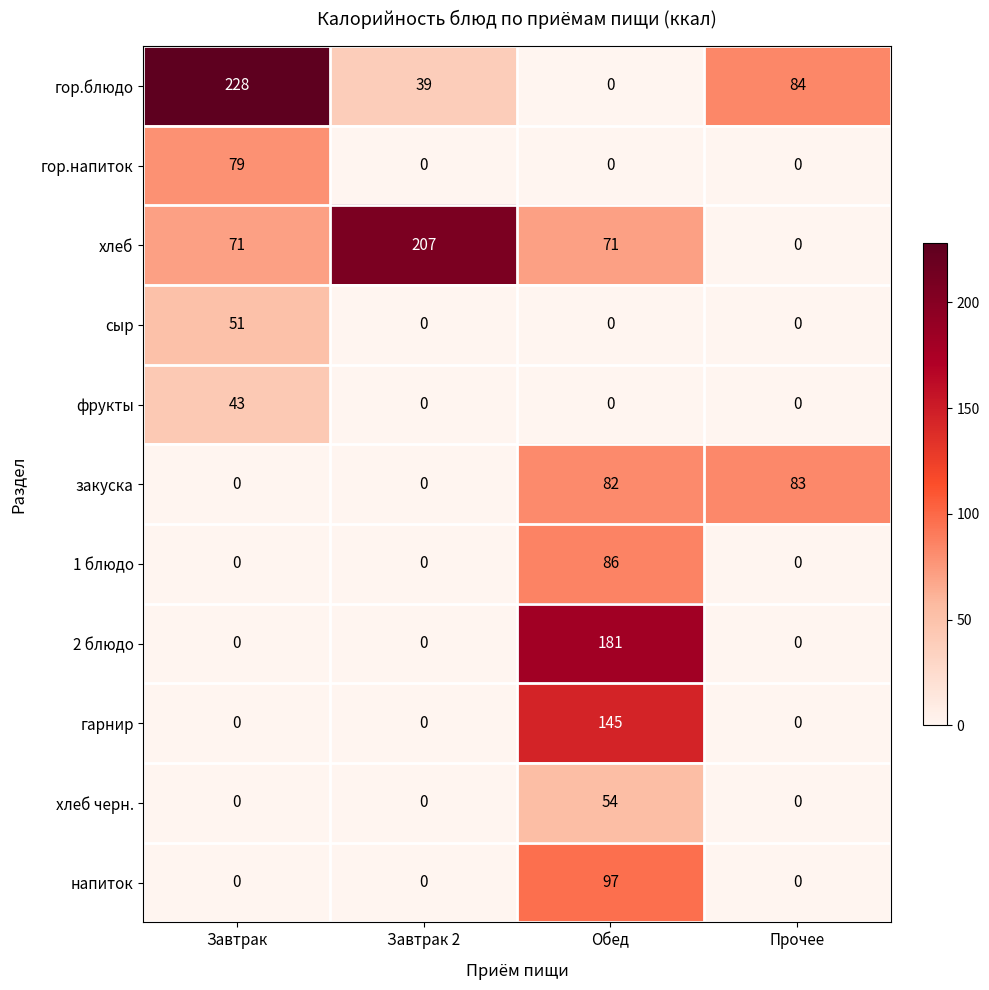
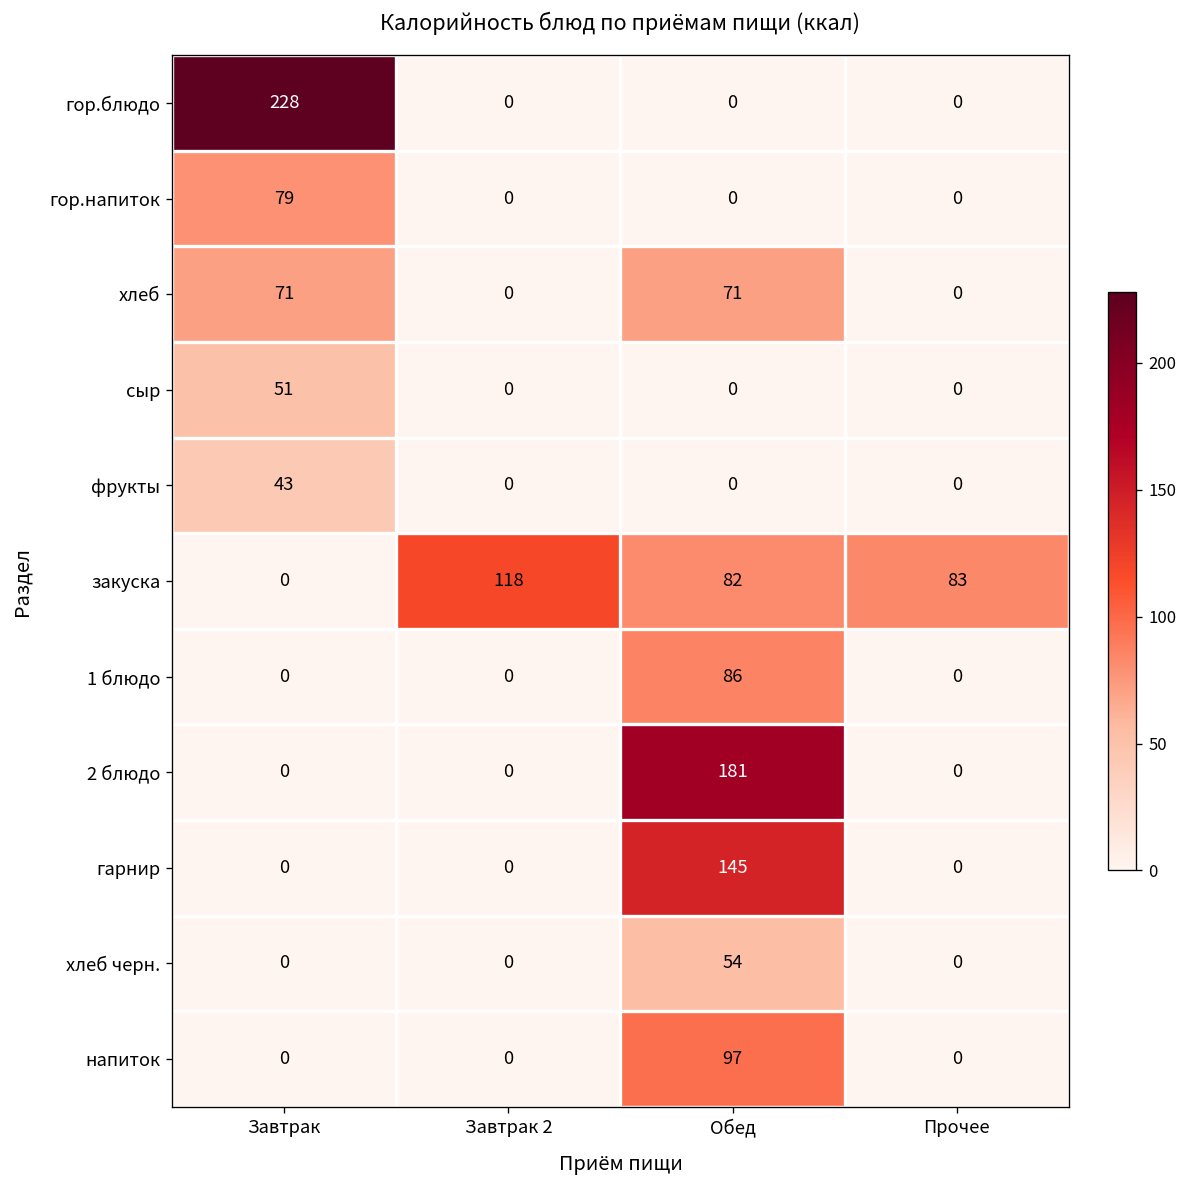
гор.блюдо, Завтрак 2: 39 -> 0
гор.блюдо, Прочее: 84 -> 0
хлеб, Завтрак 2: 207 -> 0
закуска, Завтрак 2: 0 -> 118
